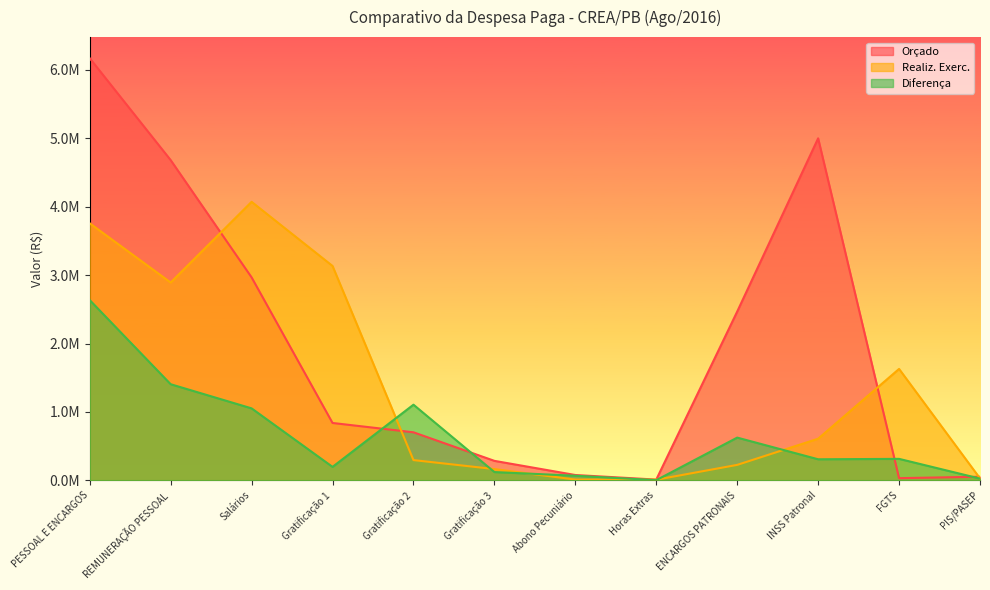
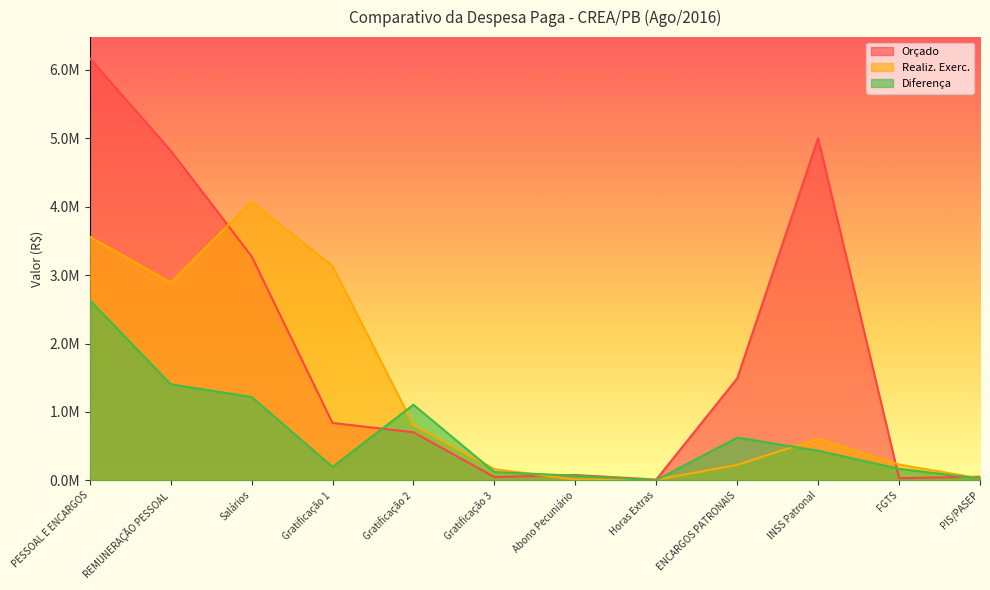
Realiz. Exerc., PESSOAL E ENCARGOS: 3800000 -> 3600000
Orçado, REMUNERAÇÃO PESSOAL: 4700000 -> 4800000
Orçado, Salários: 3000000 -> 3300000
Diferença, Salários: 1100000 -> 1200000
Realiz. Exerc., Gratificação 2: 300000 -> 800000
Orçado, Gratificação 3: 300000 -> 0
Orçado, ENCARGOS PATRONAIS: 2500000 -> 1500000
Diferença, INSS Patronal: 300000 -> 400000
Realiz. Exerc., FGTS: 1600000 -> 200000
Diferença, FGTS: 300000 -> 200000
